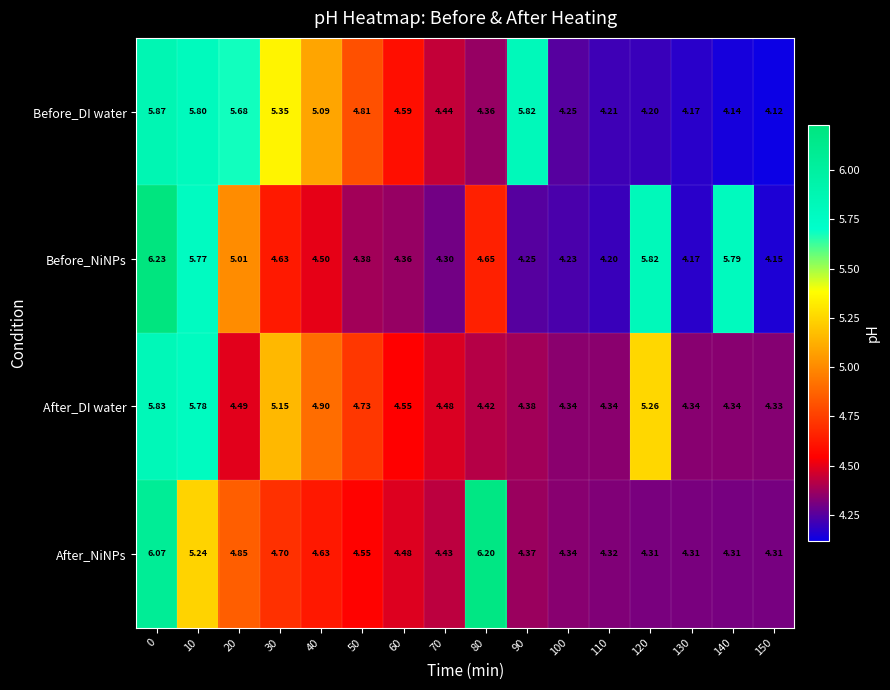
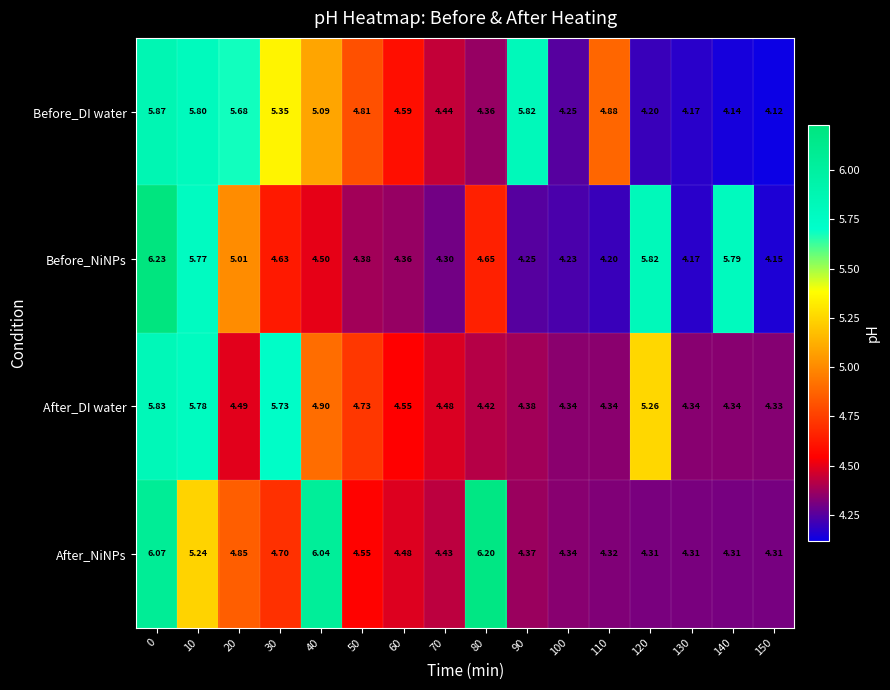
Before_DI water, 110: 4.21 -> 4.88
After_DI water, 30: 5.15 -> 5.73
After_NiNPs, 40: 4.63 -> 6.04
